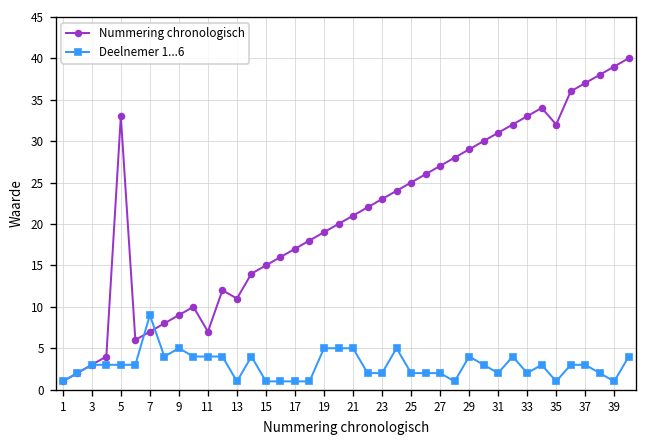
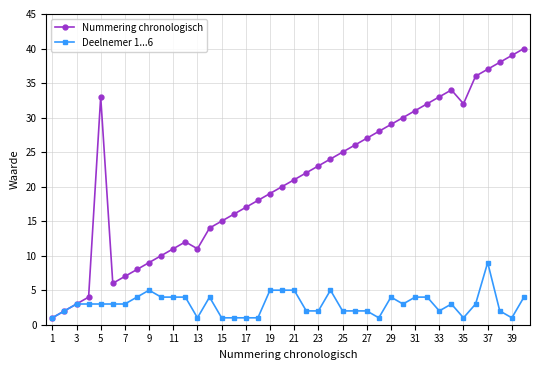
Deelnemer 1...6, 7: 9 -> 3
Nummering chronologisch, 11: 7 -> 11
Deelnemer 1...6, 31: 2 -> 4
Deelnemer 1...6, 37: 3 -> 9
